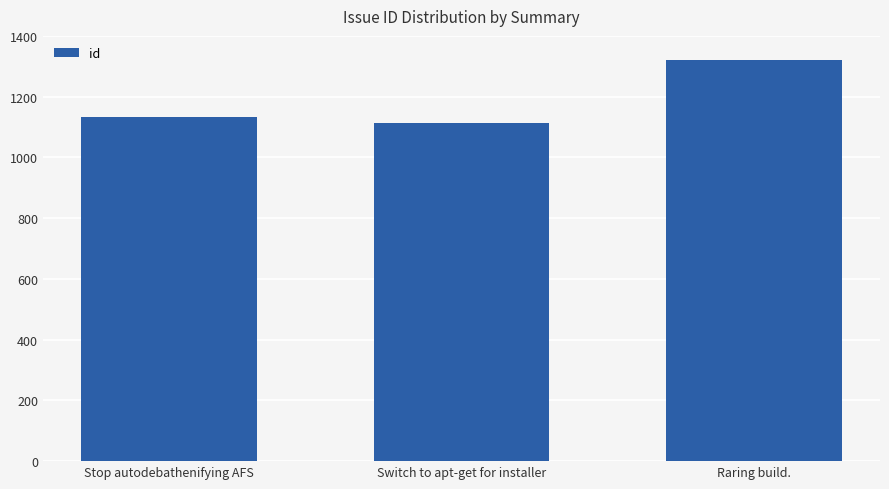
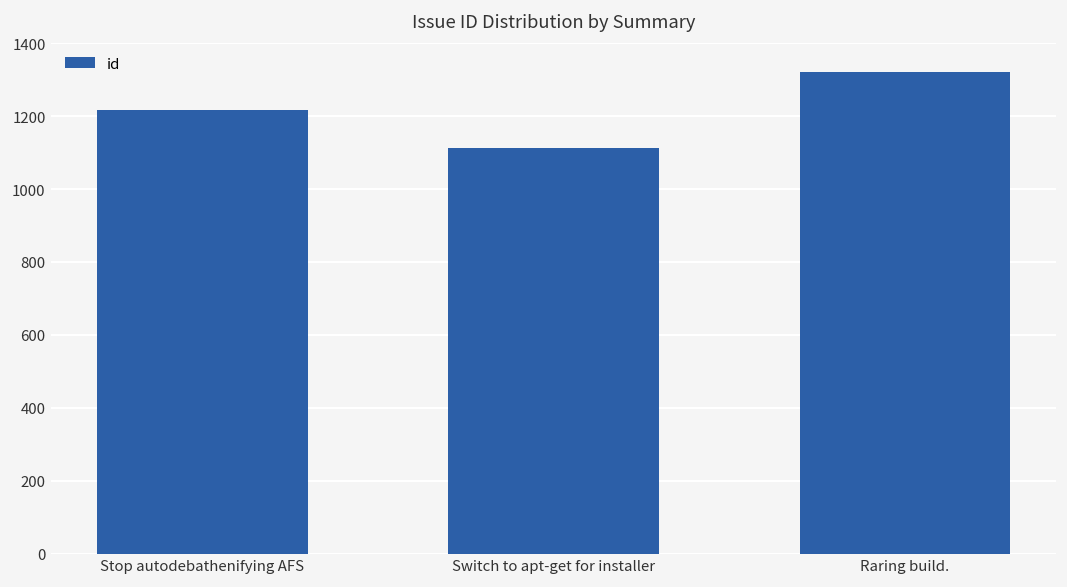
Stop autodebathenifying AFS: 1130 -> 1220
